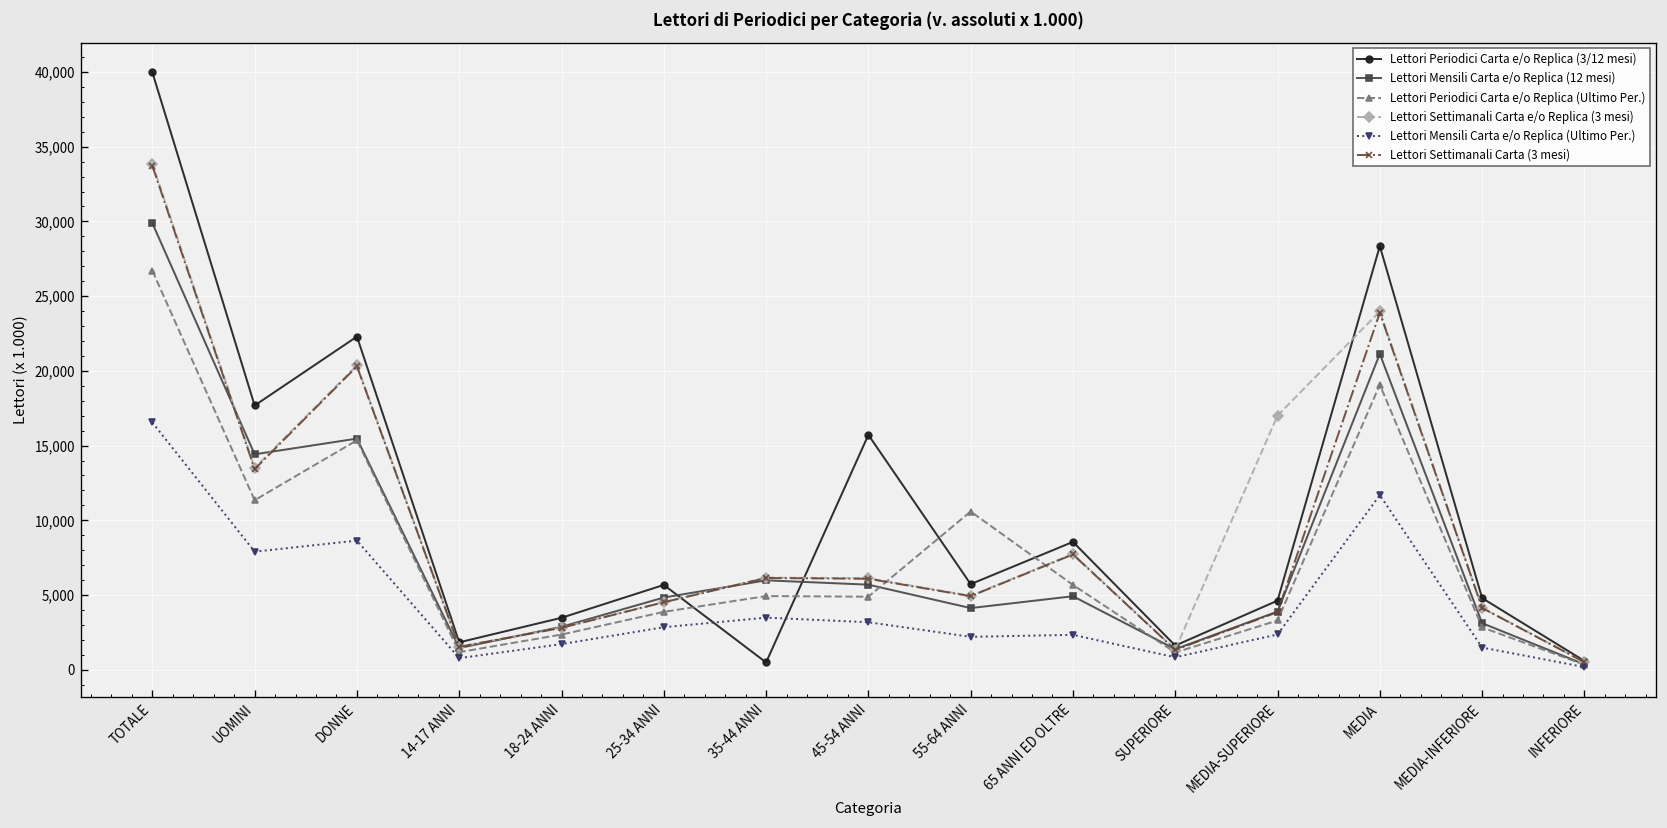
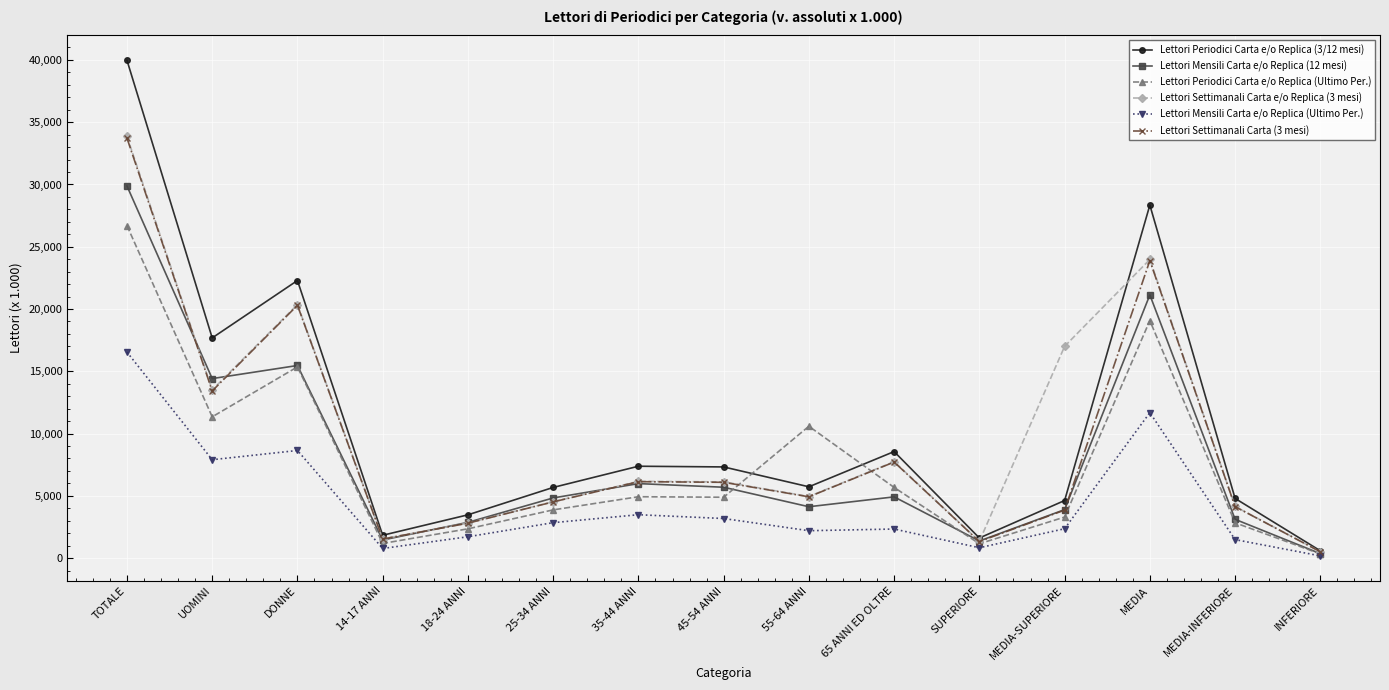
Lettori Periodici Carta e/o Replica (3/12 mesi), 35-44 ANNI: 500 -> 7,400
Lettori Periodici Carta e/o Replica (3/12 mesi), 45-54 ANNI: 15,700 -> 7,300
